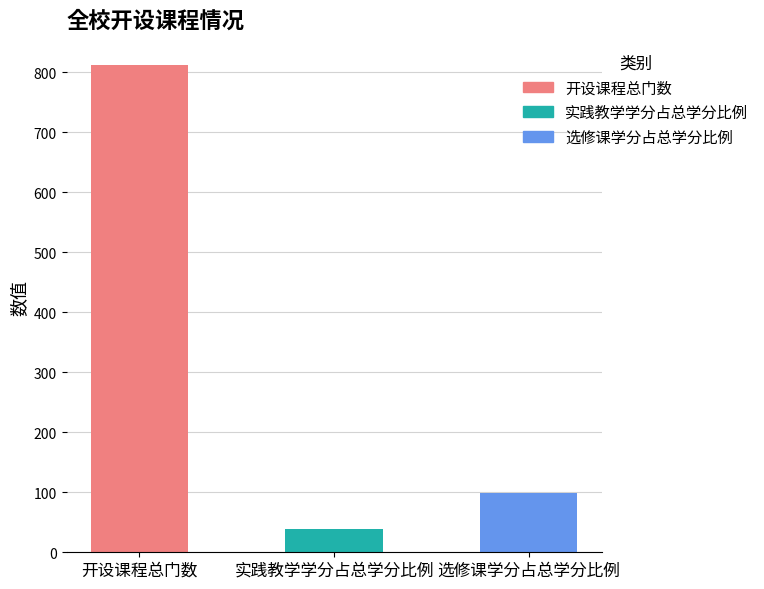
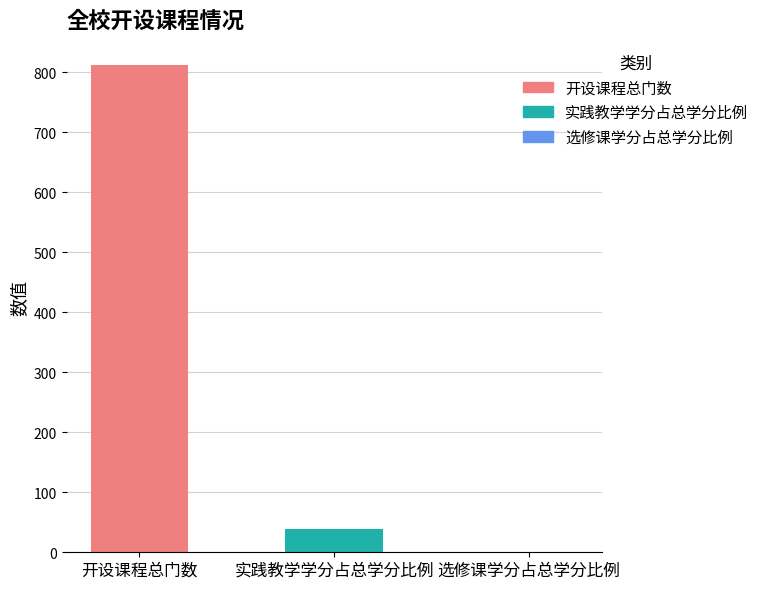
选修课学分占总学分比例: 100 -> 0
